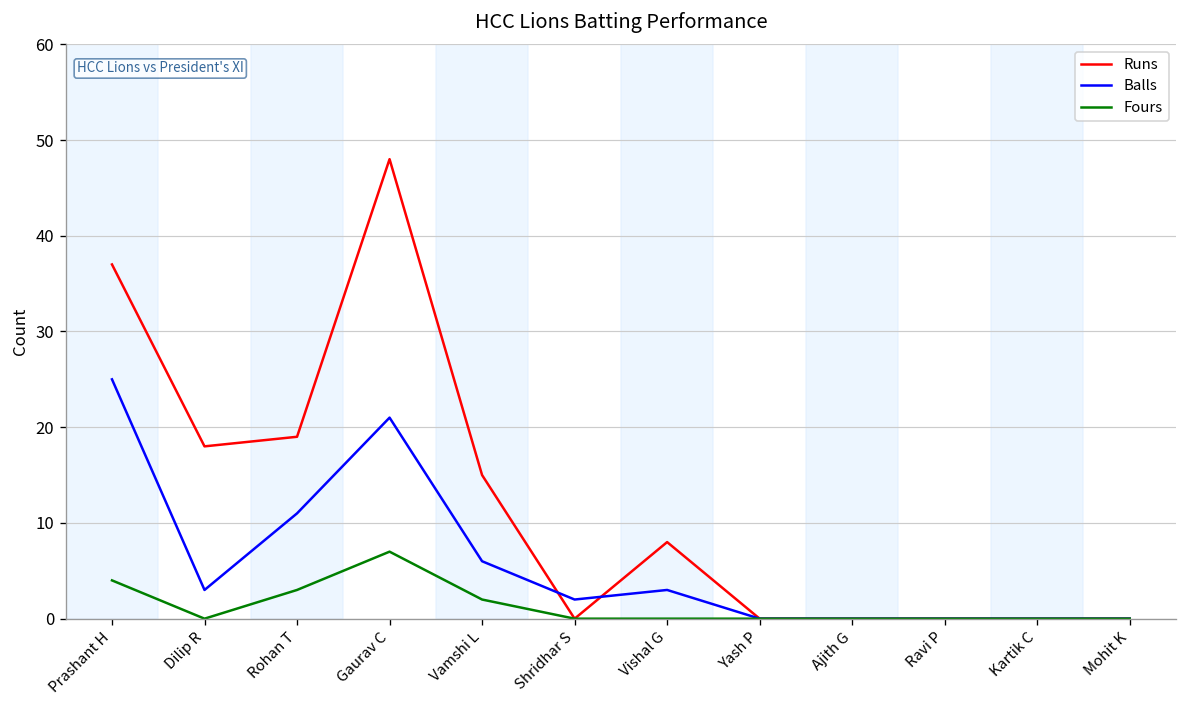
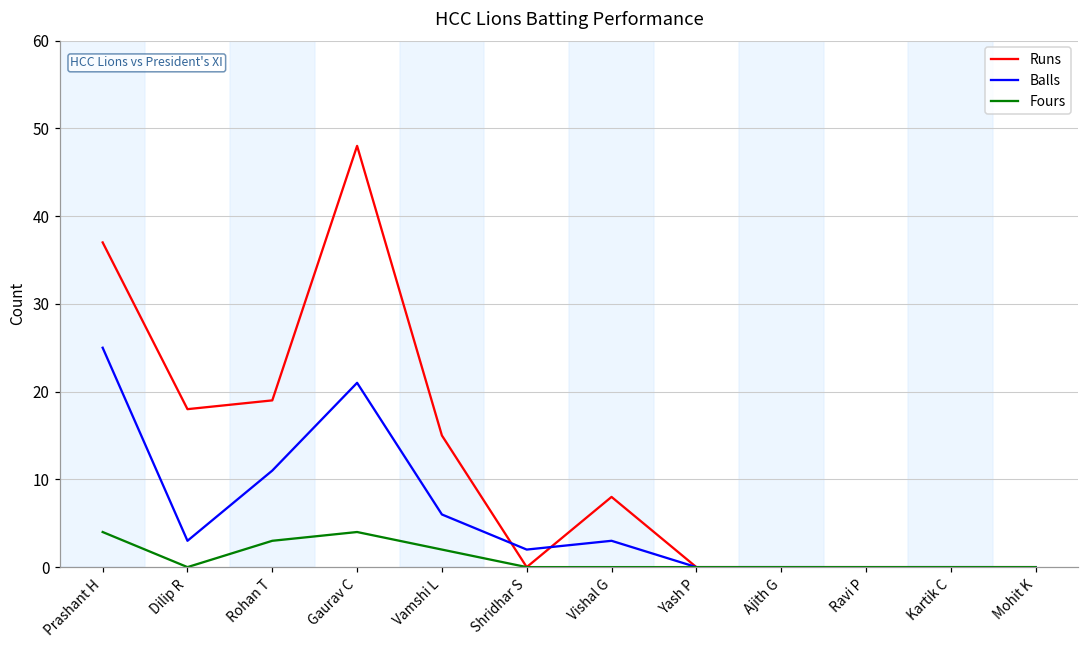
Fours, Gaurav C: 7 -> 4
